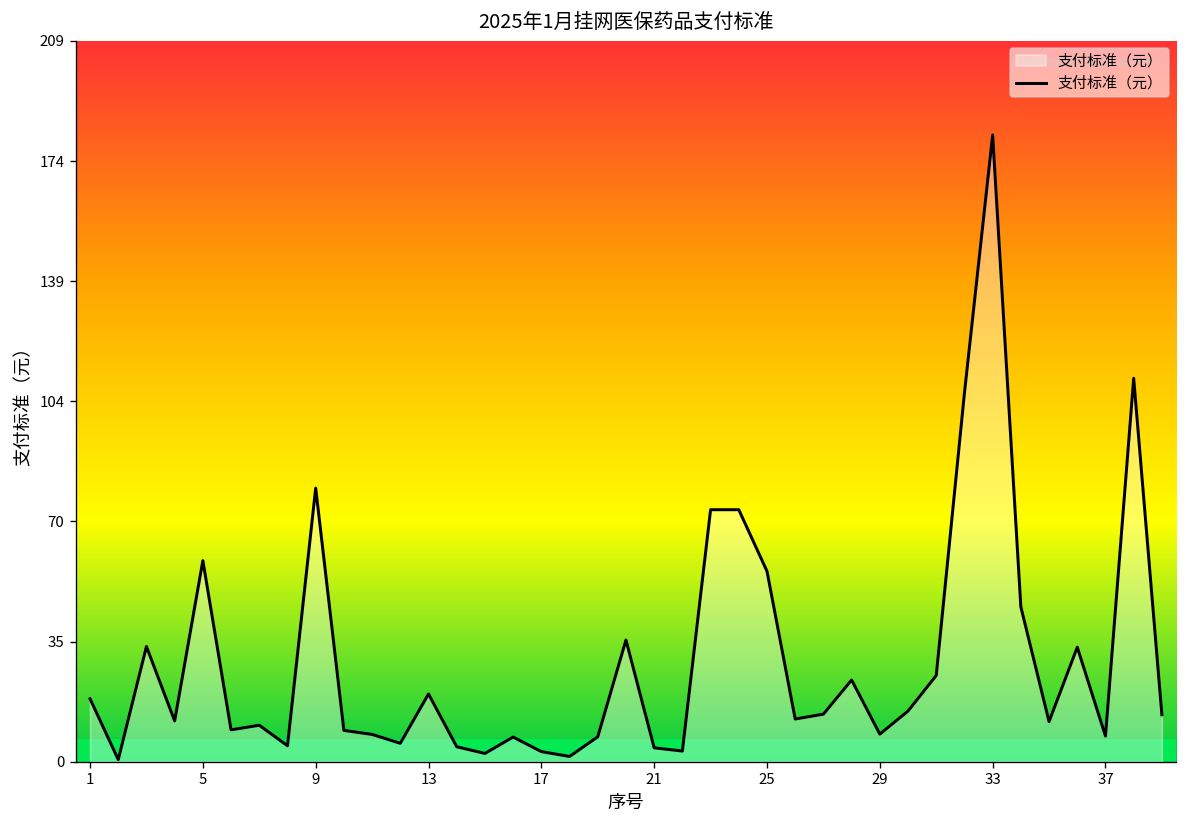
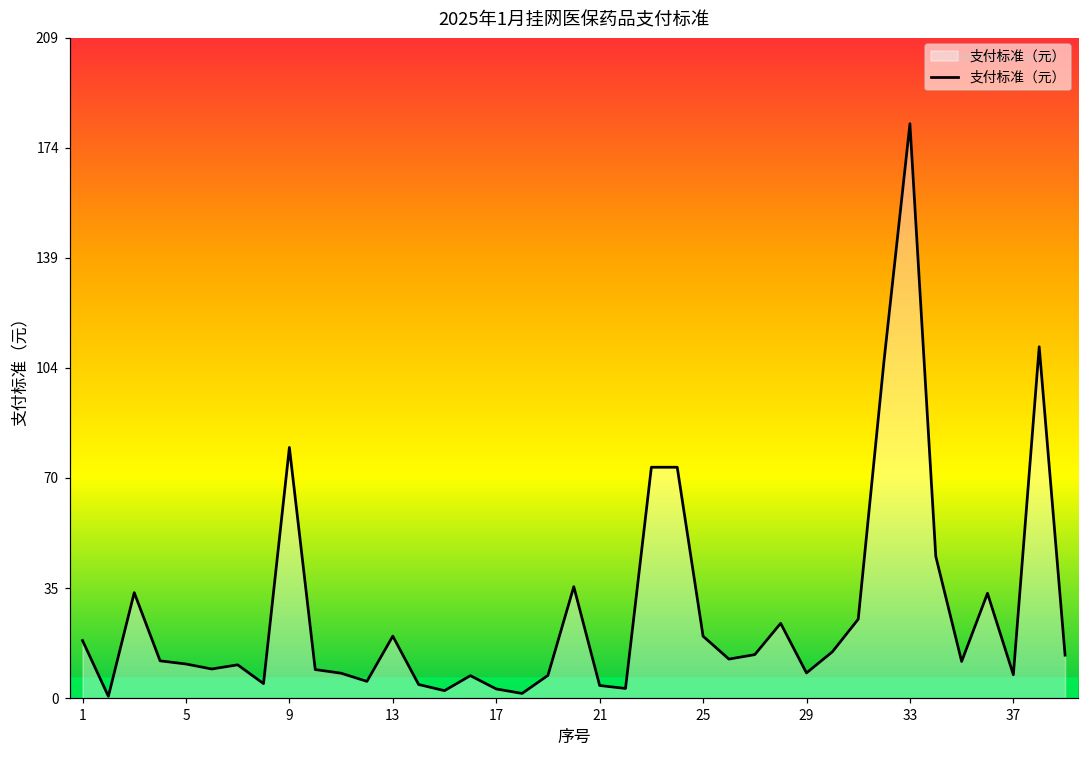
5: 58 -> 11
25: 55 -> 20
